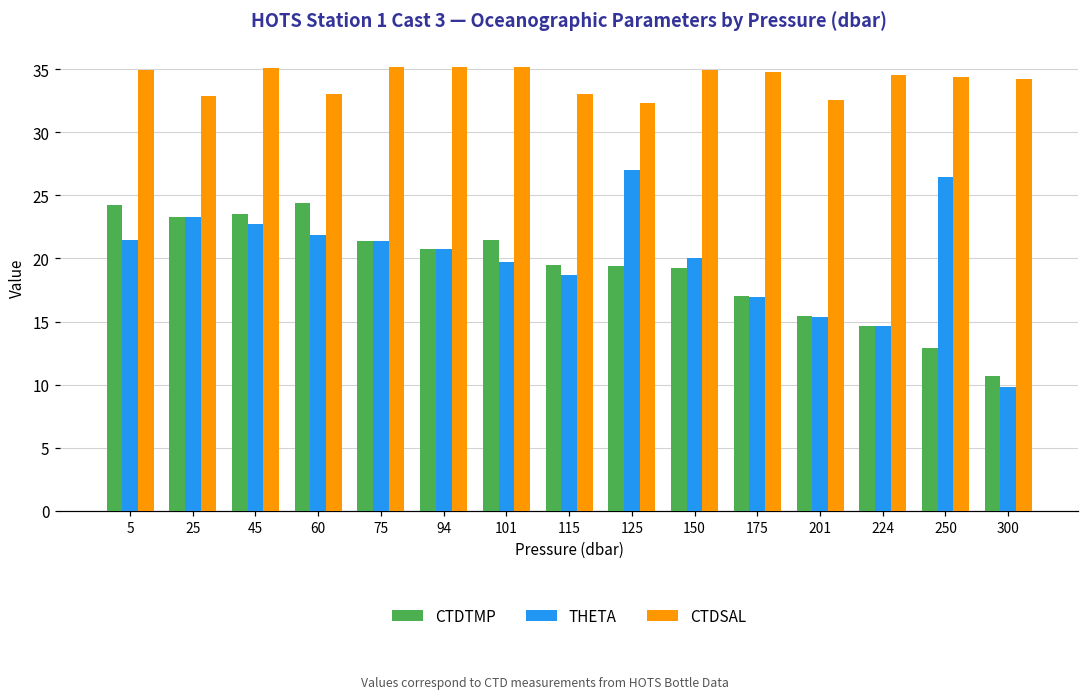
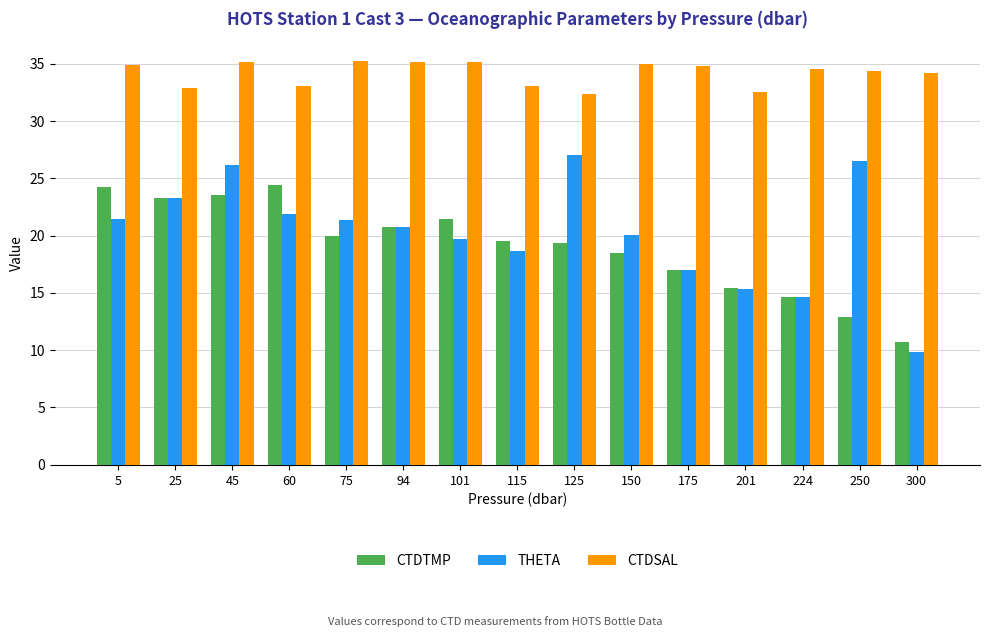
THETA, 45: 22.8 -> 26.1
CTDTMP, 75: 21.4 -> 20.0
CTDTMP, 150: 19.2 -> 18.5
